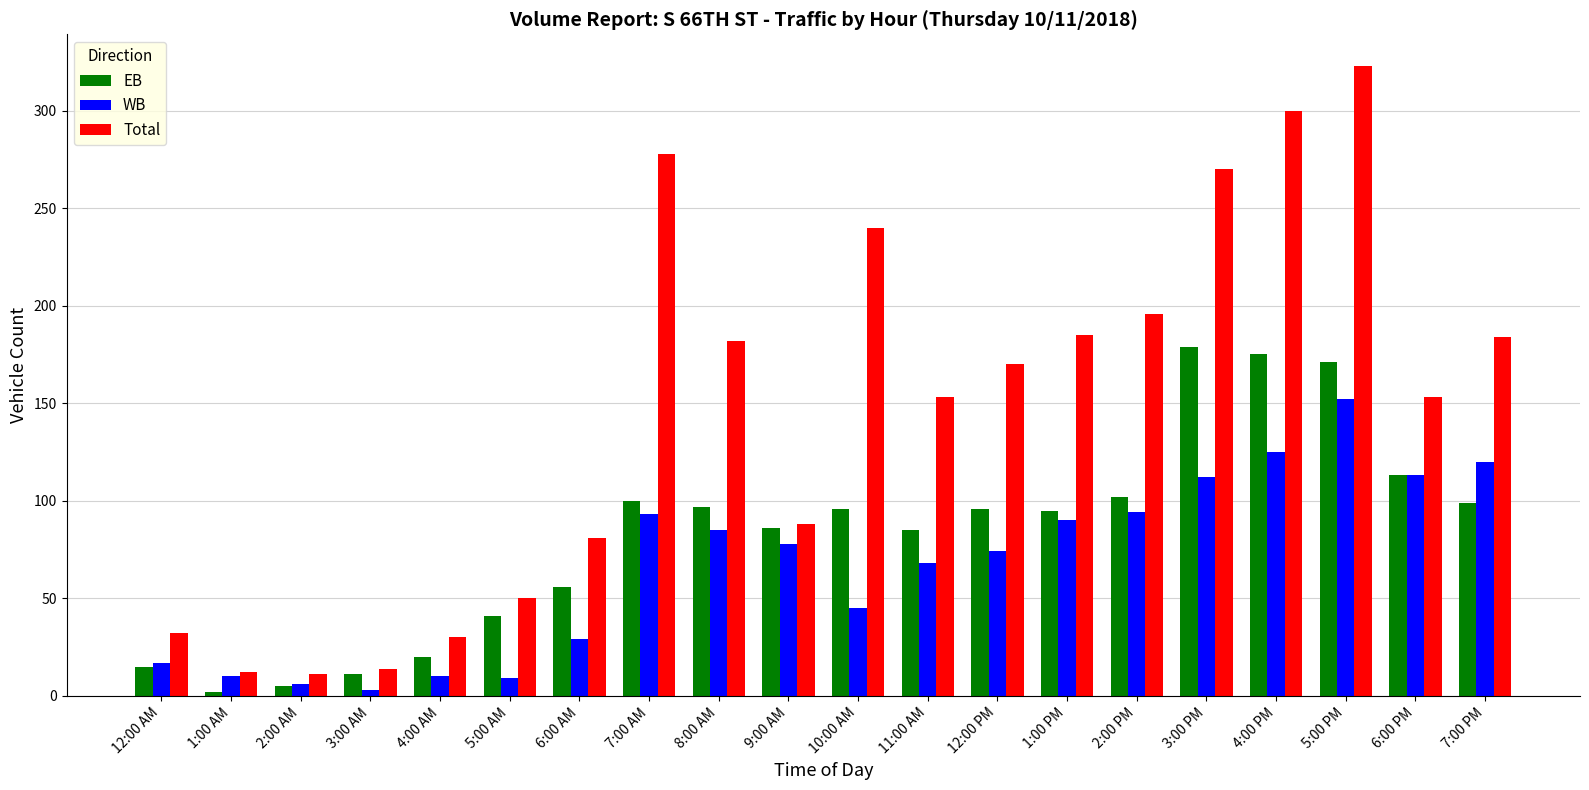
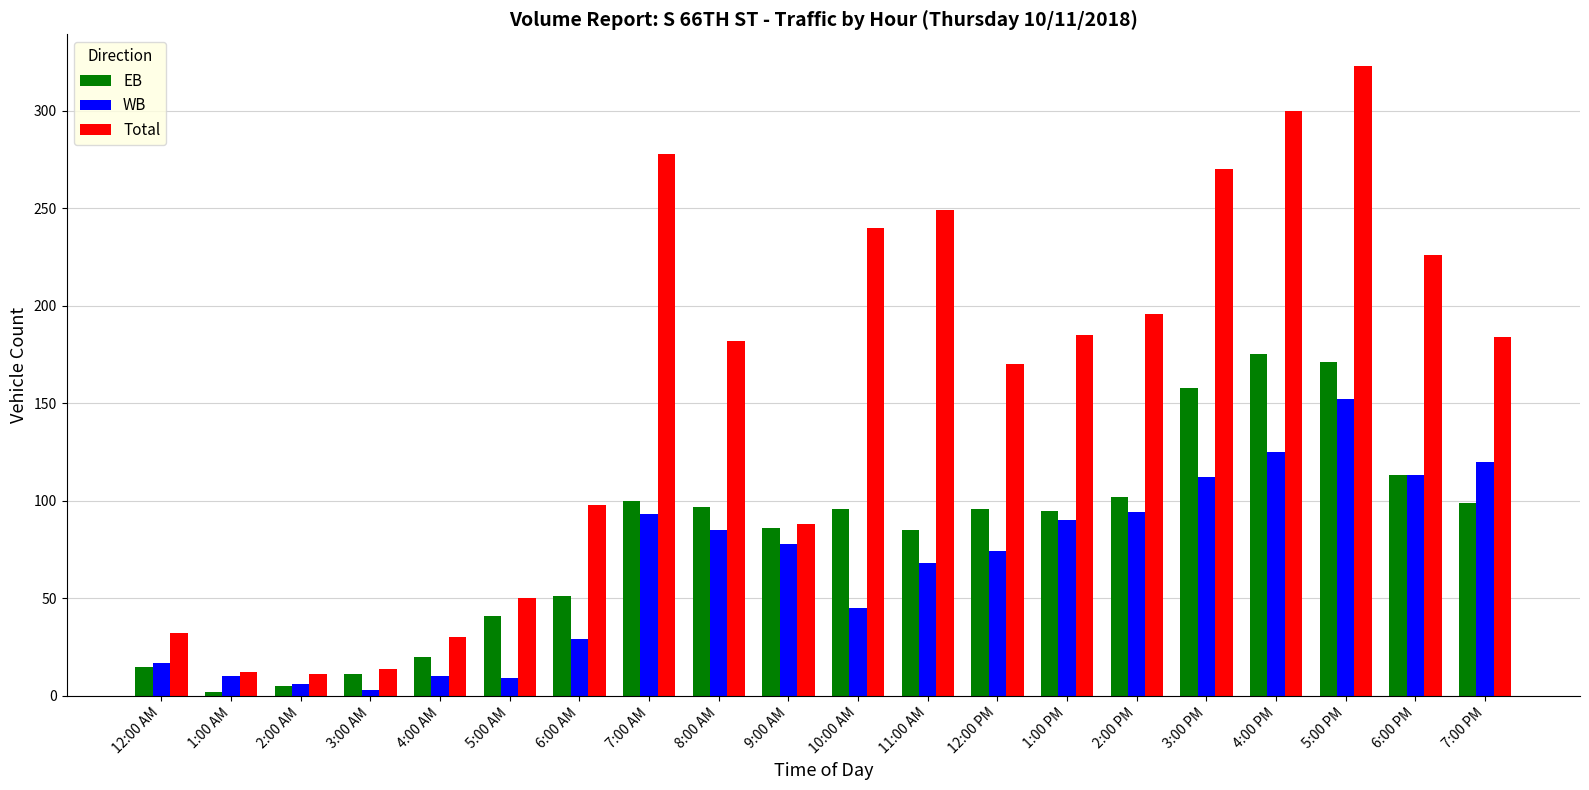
EB, 6:00 AM: 56 -> 51
Total, 6:00 AM: 81 -> 98
Total, 11:00 AM: 153 -> 249
EB, 3:00 PM: 179 -> 158
Total, 6:00 PM: 153 -> 226
